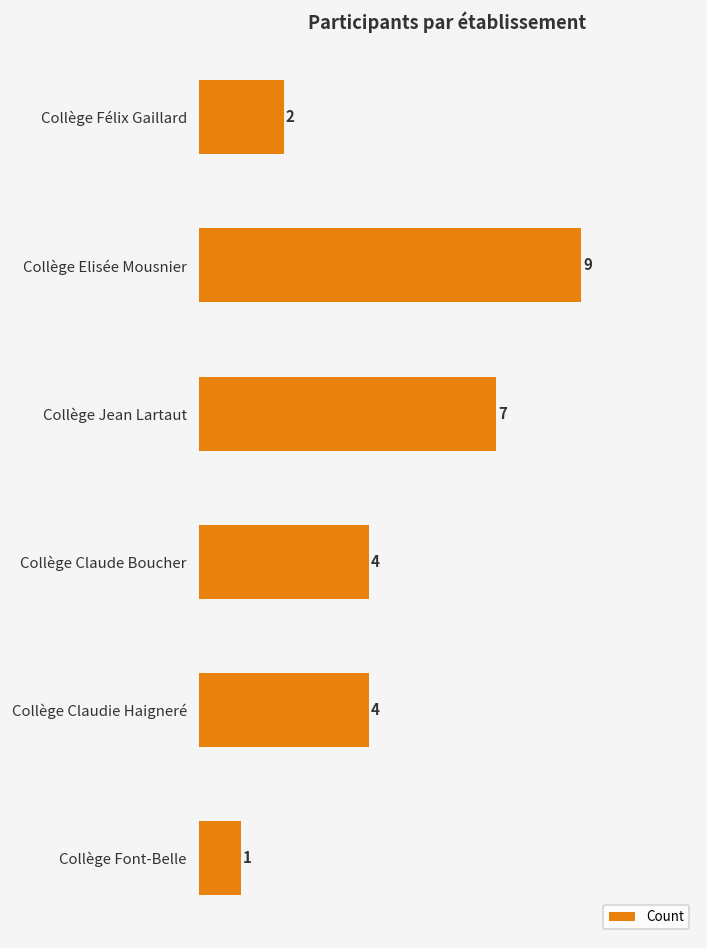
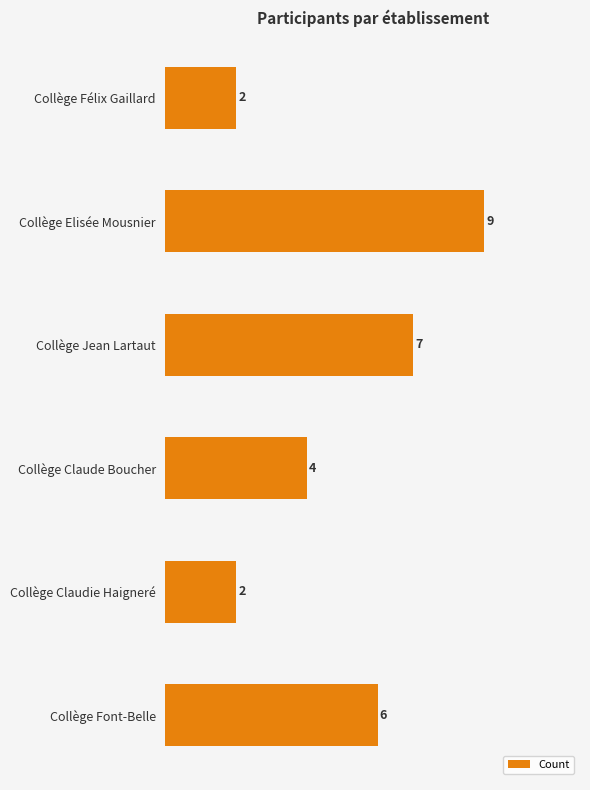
Collège Claudie Haigneré: 4 -> 2
Collège Font-Belle: 1 -> 6
